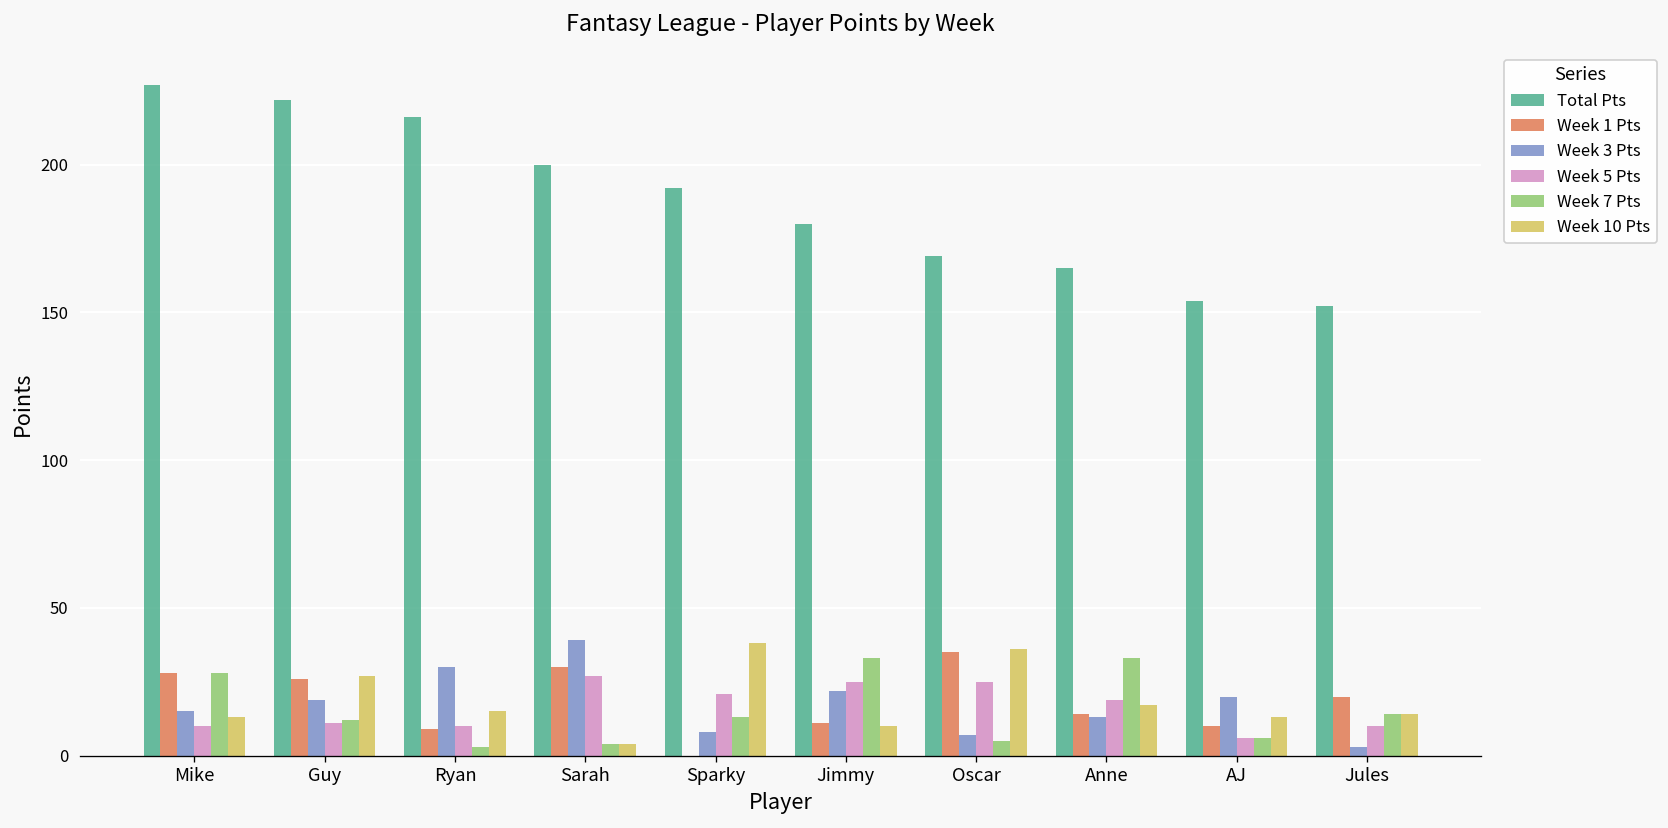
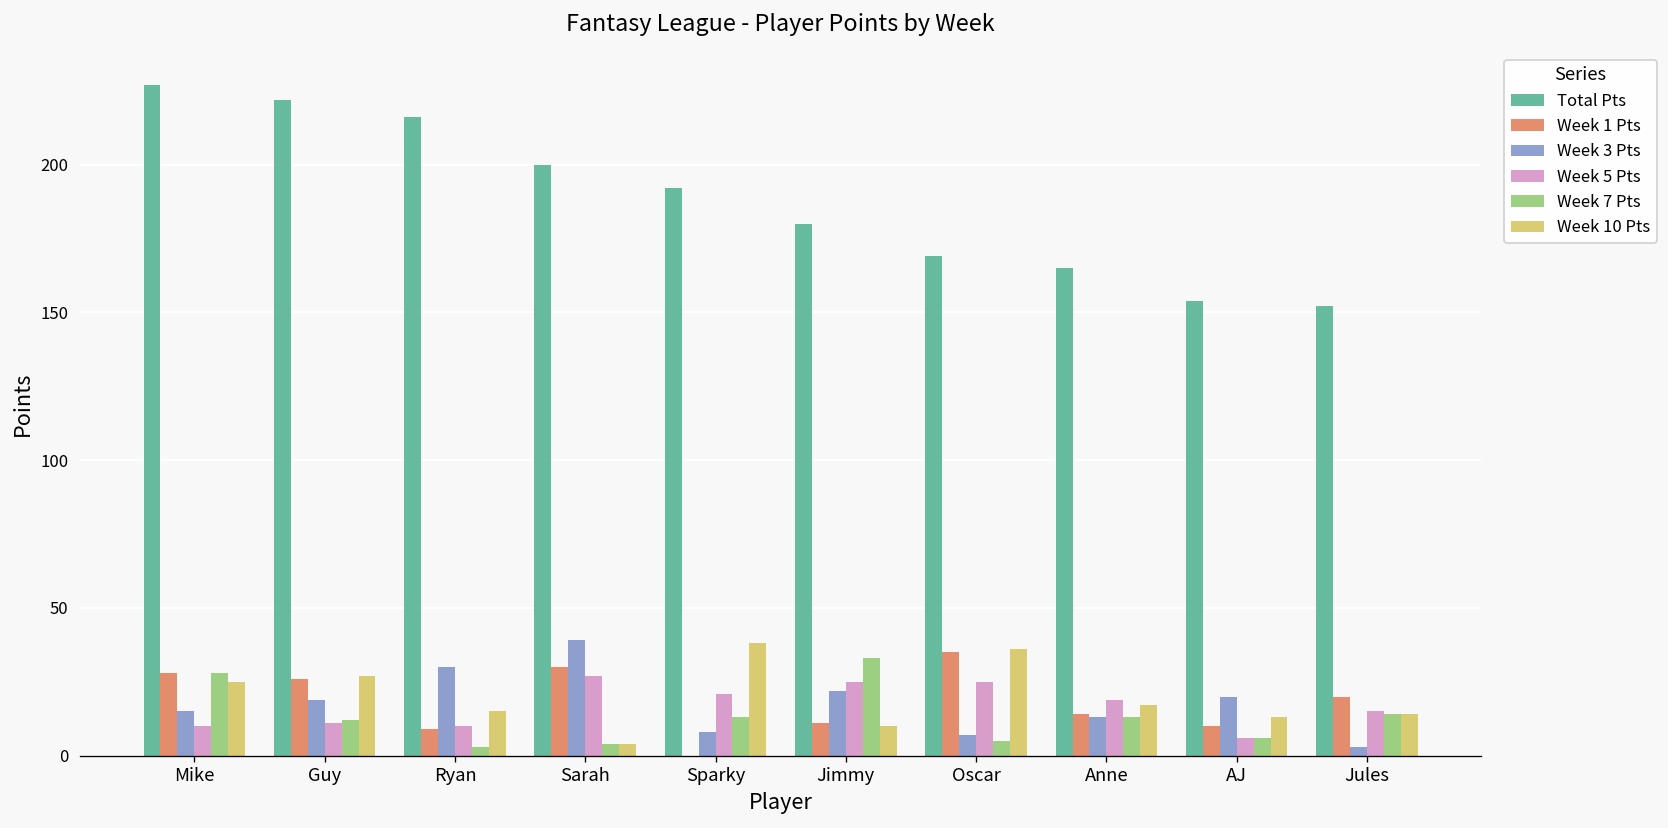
Week 10 Pts, Mike: 13 -> 25
Week 7 Pts, Anne: 33 -> 13
Week 5 Pts, Jules: 10 -> 15
